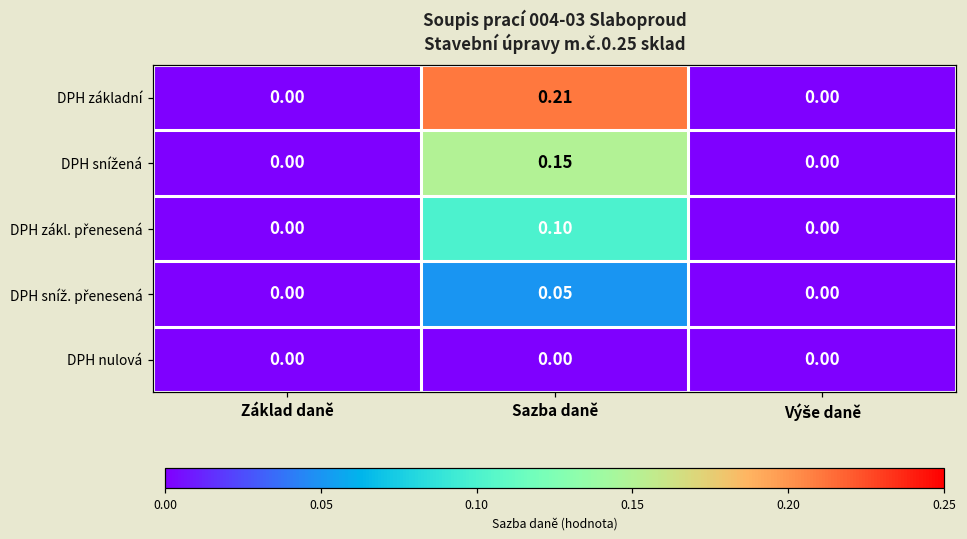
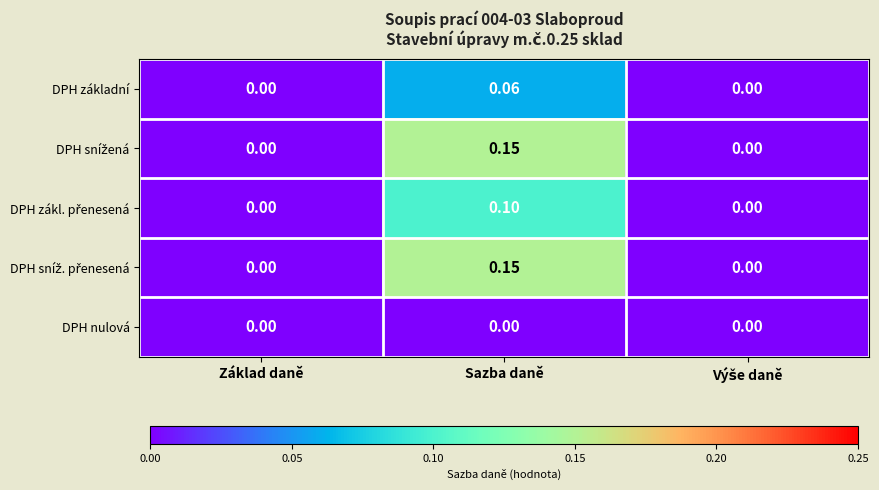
DPH základní, Sazba daně: 0.21 -> 0.06
DPH sníž. přenesená, Sazba daně: 0.05 -> 0.15
